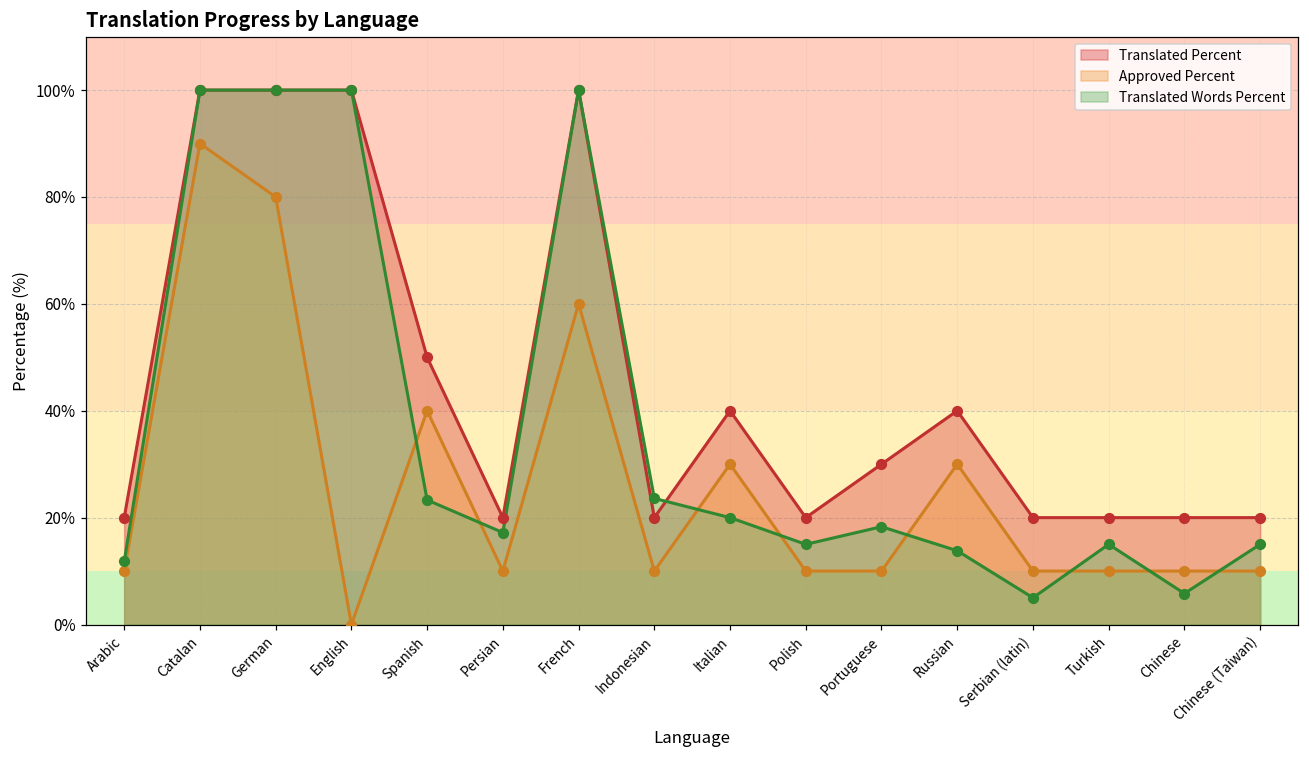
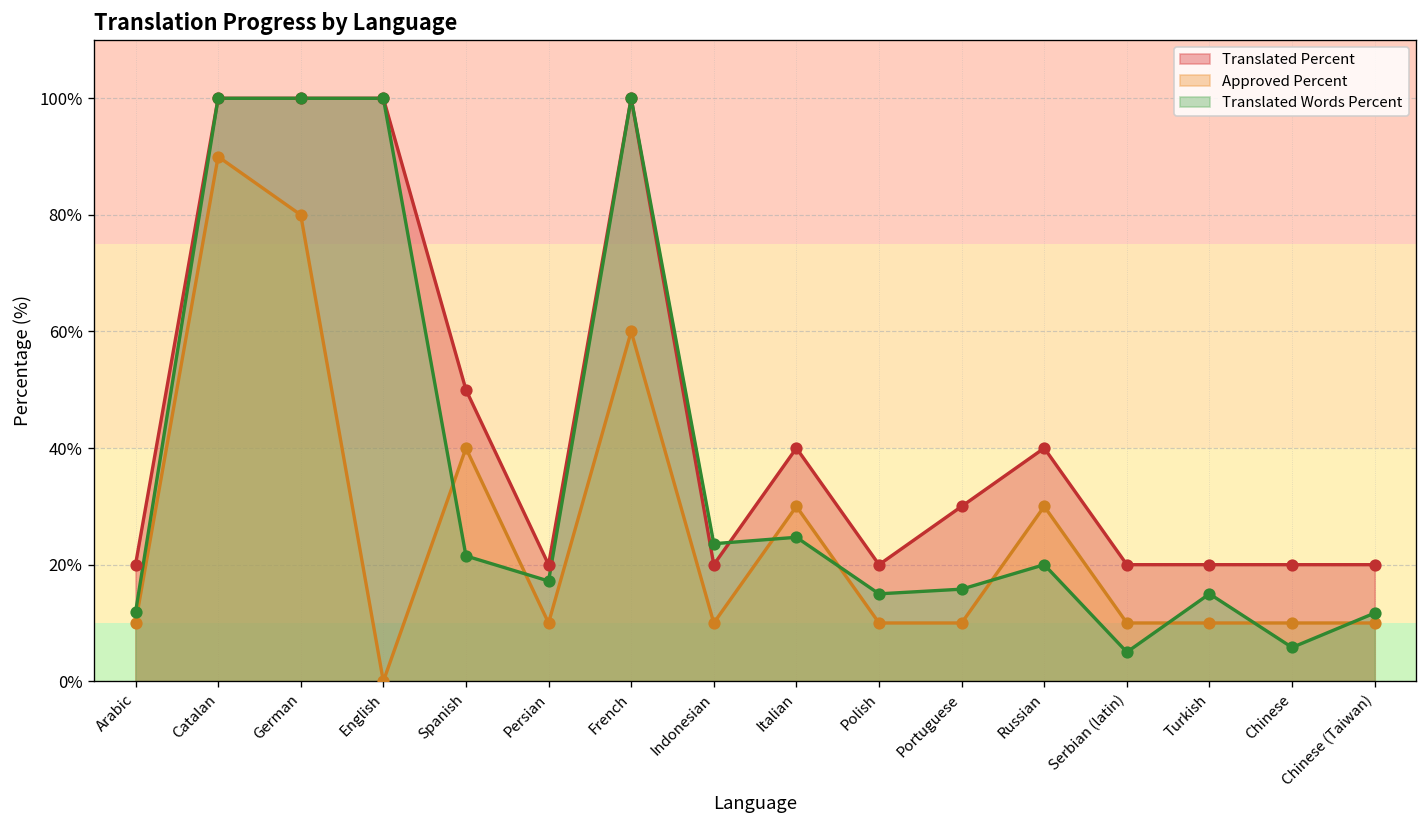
Translated Words Percent, Spanish: 23% -> 22%
Translated Words Percent, Italian: 20% -> 25%
Translated Words Percent, Portuguese: 18% -> 16%
Translated Words Percent, Russian: 14% -> 20%
Translated Words Percent, Chinese (Taiwan): 15% -> 12%
